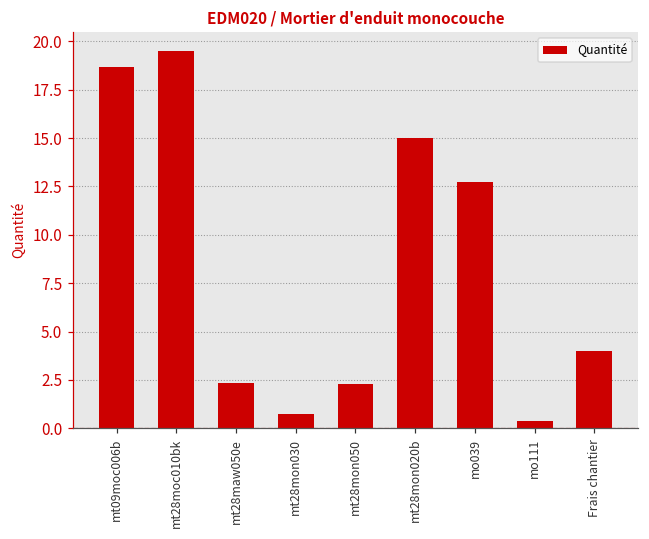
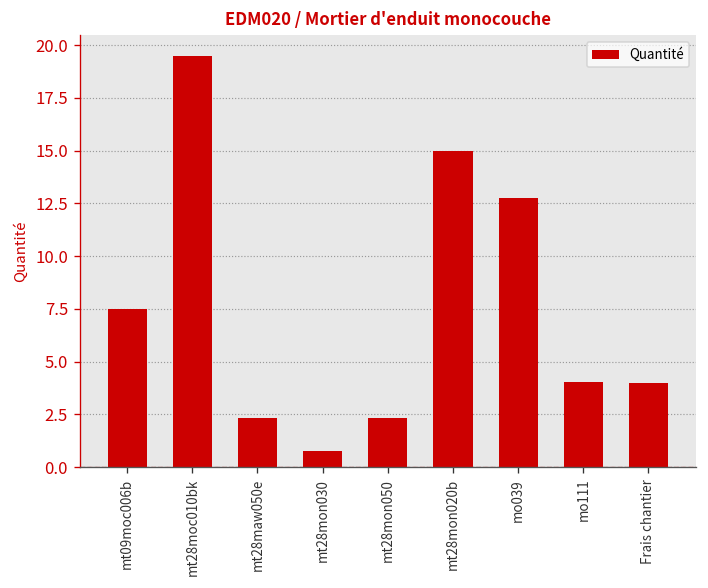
mt09moc006b: 18.7 -> 7.5
mo111: 0.4 -> 4.0
